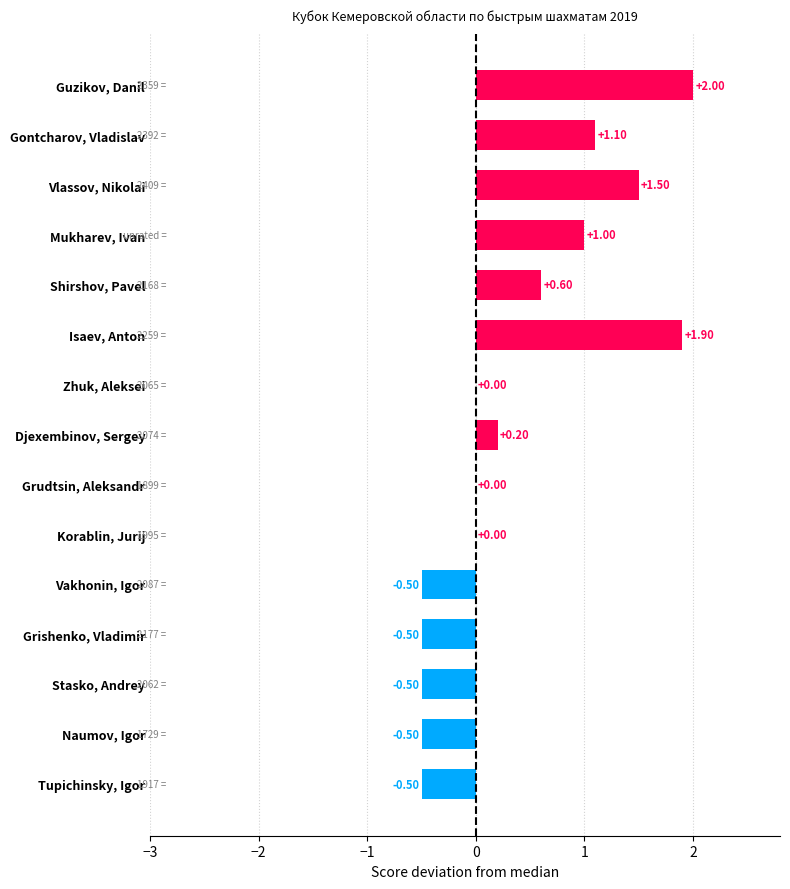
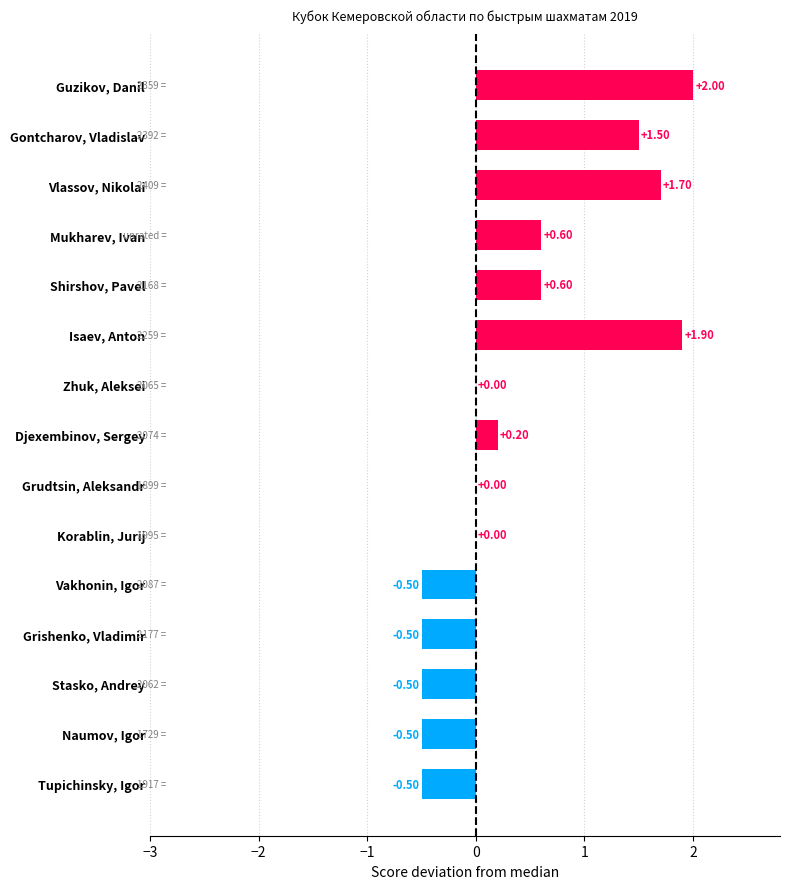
Gontcharov, Vladislav: +1.10 -> +1.50
Vlassov, Nikolai: +1.50 -> +1.70
Mukharev, Ivan: +1.00 -> +0.60
